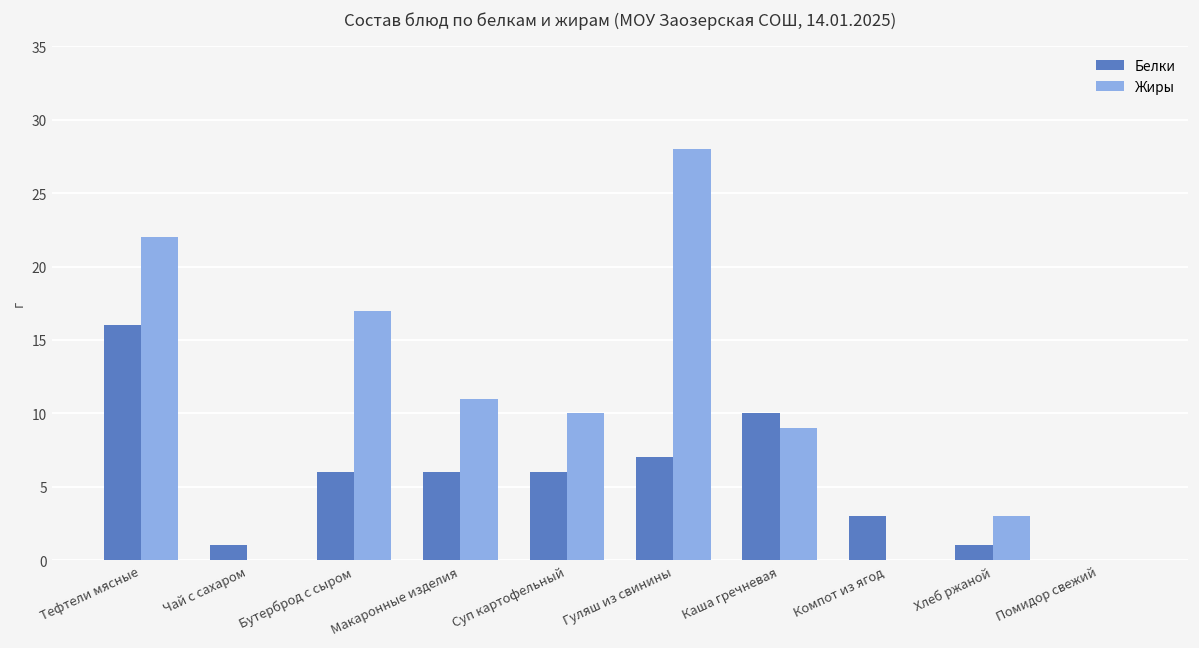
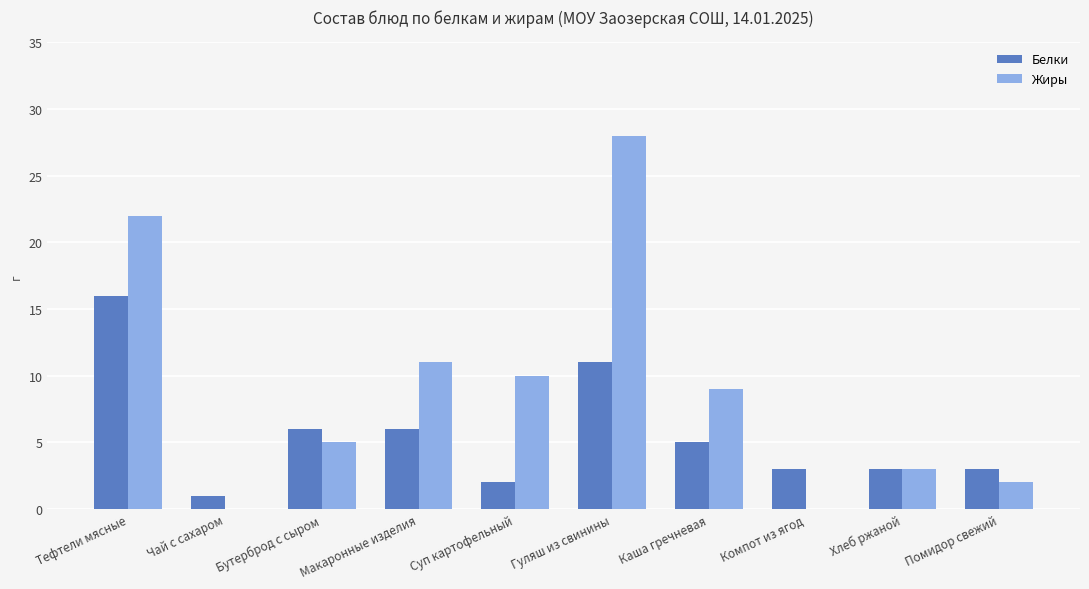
Жиры, Бутерброд с сыром: 17 -> 5
Белки, Суп картофельный: 6 -> 2
Белки, Гуляш из свинины: 7 -> 11
Белки, Каша гречневая: 10 -> 5
Белки, Хлеб ржаной: 1 -> 3
Белки, Помидор свежий: 0 -> 3
Жиры, Помидор свежий: 0 -> 2
